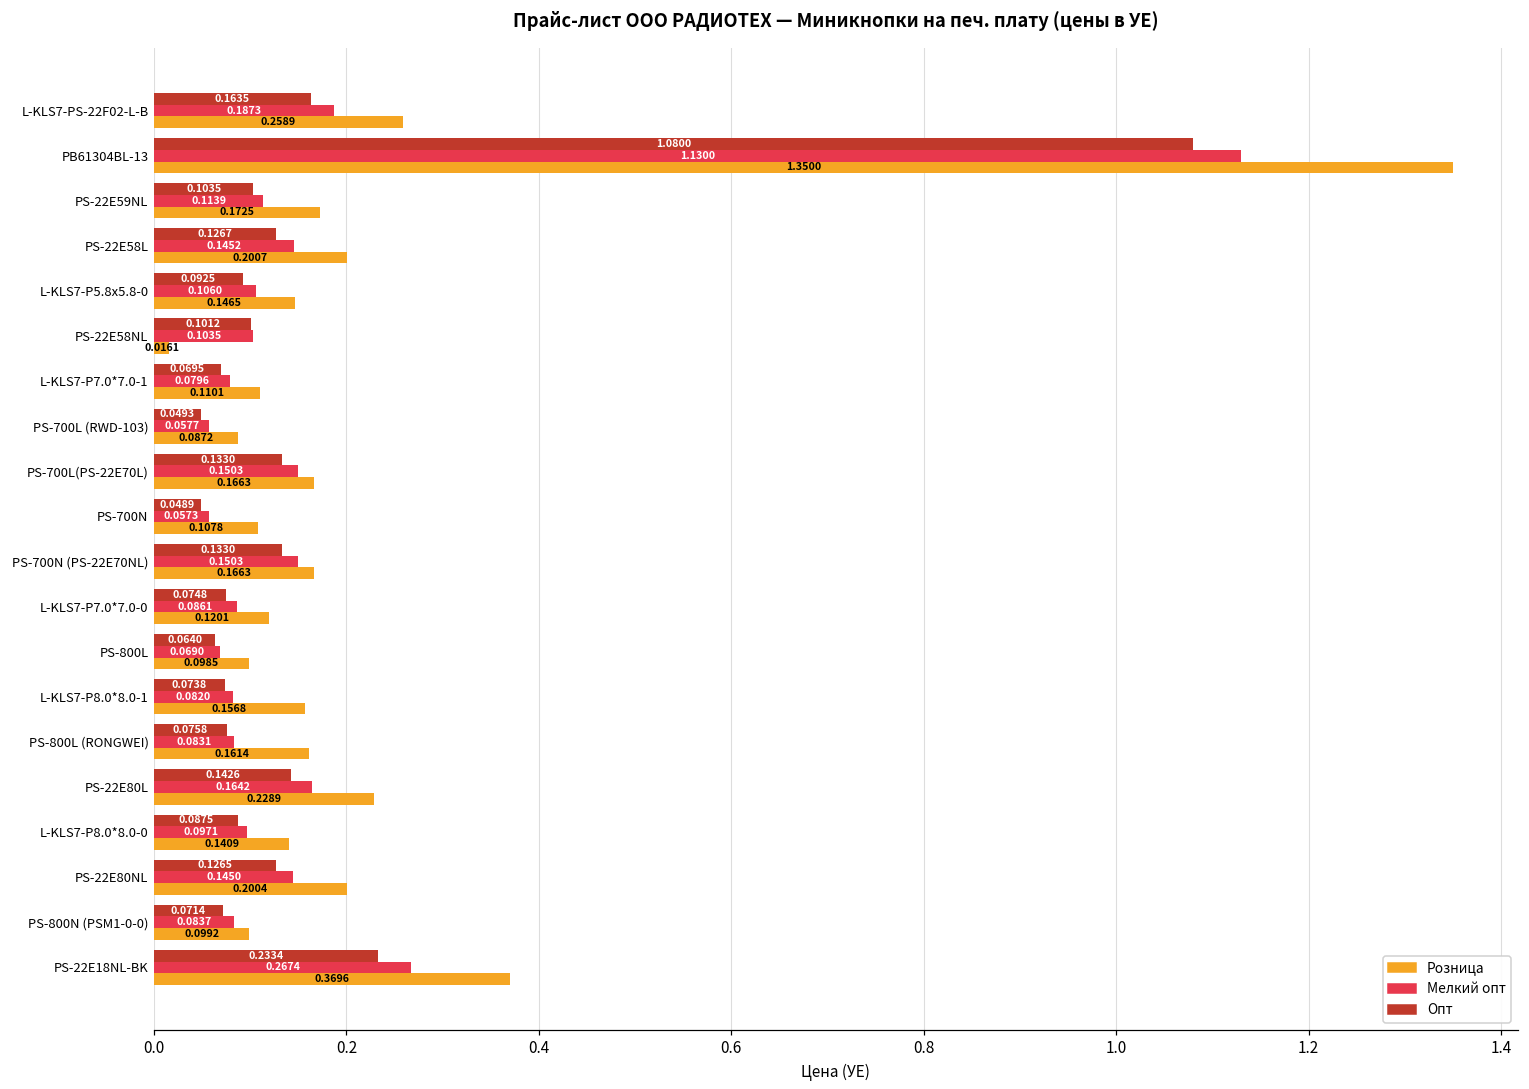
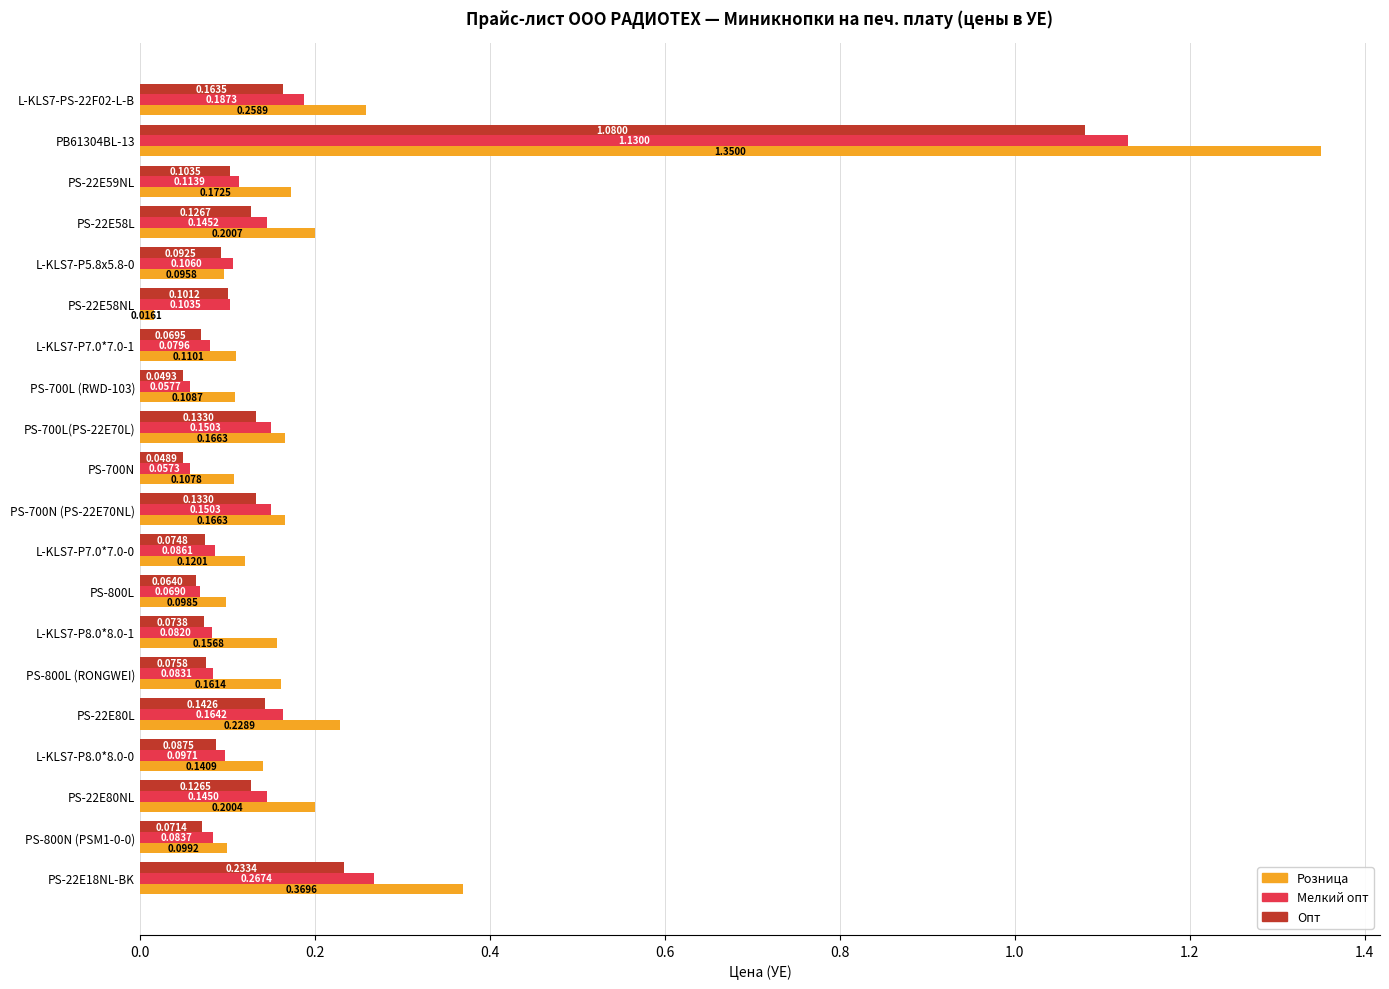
Розница, L-KLS7-P5.8x5.8-0: 0.1465 -> 0.0958
Розница, PS-700L (RWD-103): 0.0872 -> 0.1087
